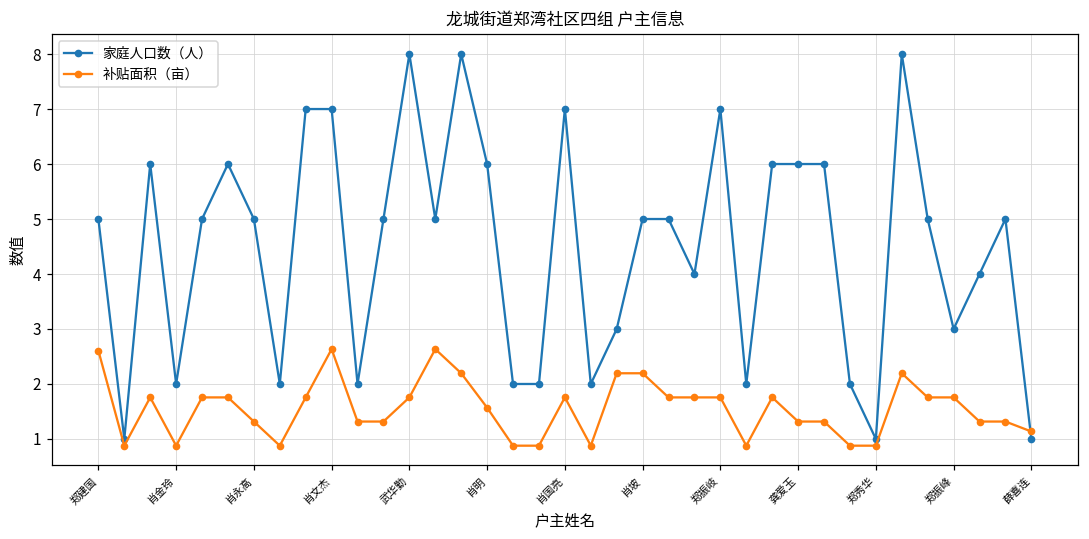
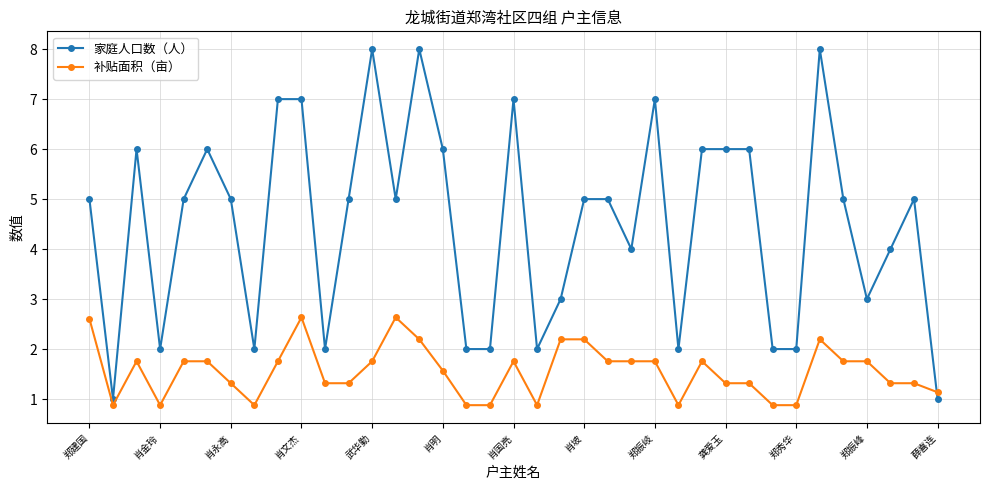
家庭人口数（人）, 郑秀华: 1 -> 2
